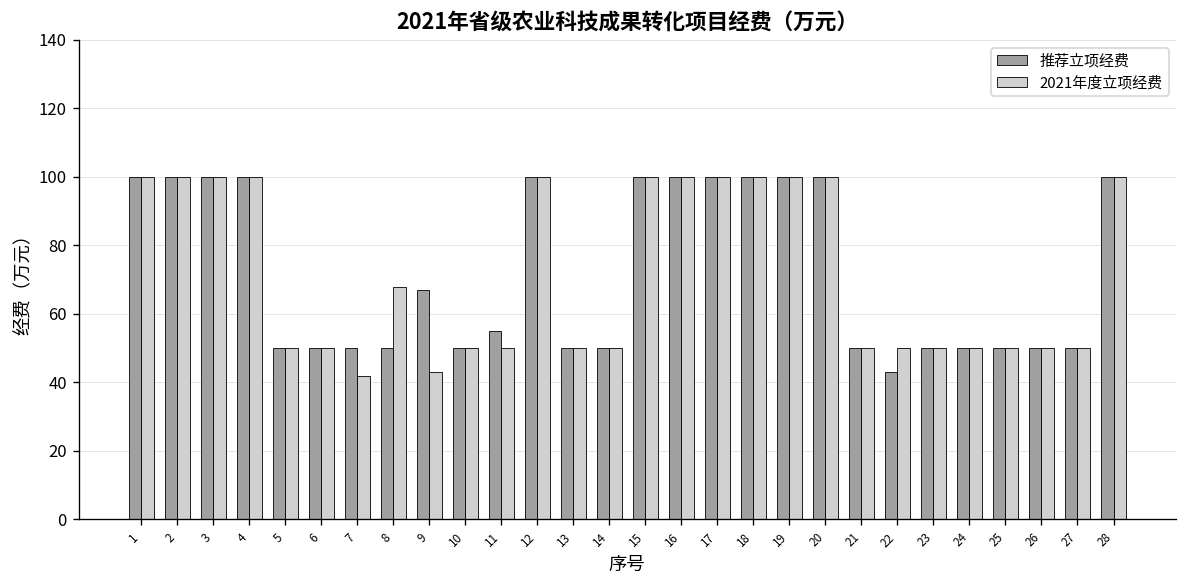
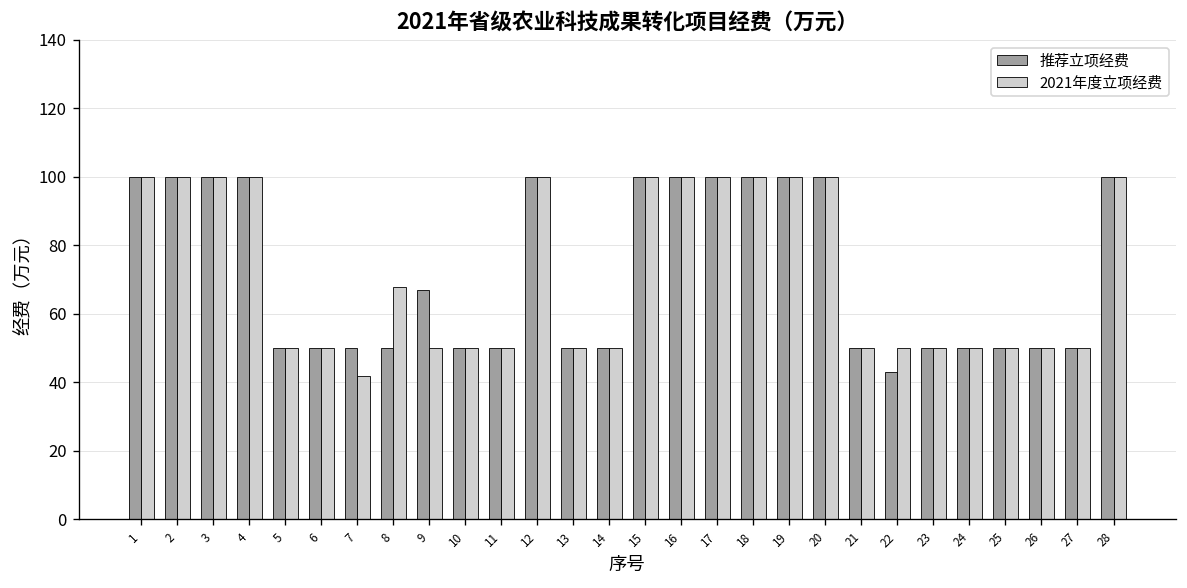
2021年度立项经费, 9: 43 -> 50
推荐立项经费, 11: 55 -> 50
